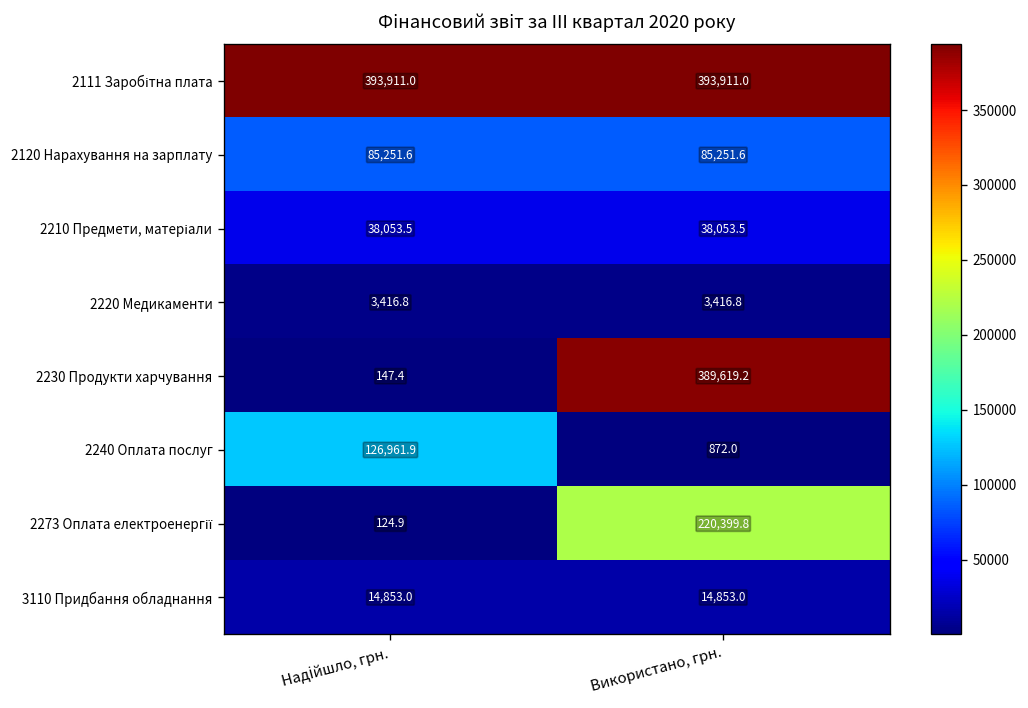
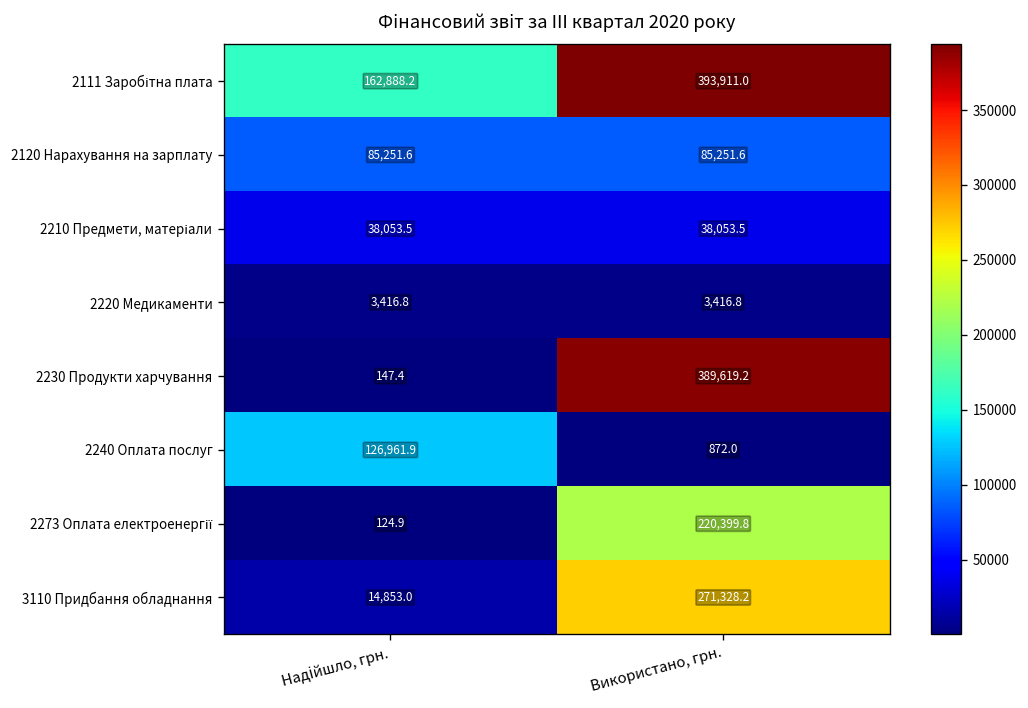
2111 Заробітна плата, Надійшло, грн.: 393,911.0 -> 162,888.2
3110 Придбання обладнання, Використано, грн.: 14,853.0 -> 271,328.2
